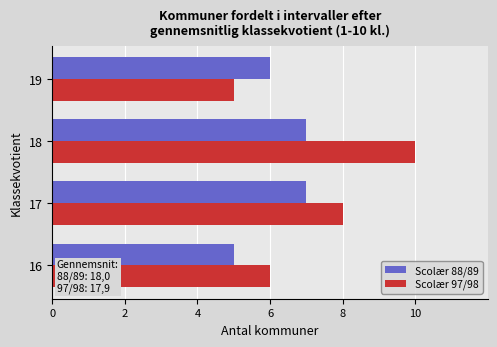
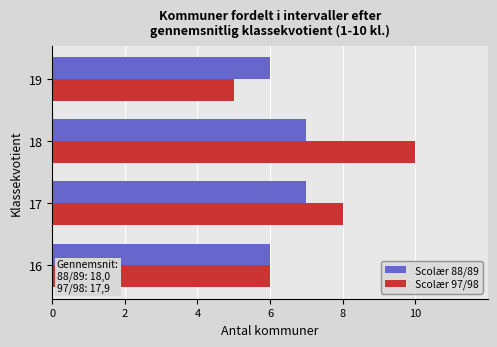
Scolær 88/89, 16: 5 -> 6
